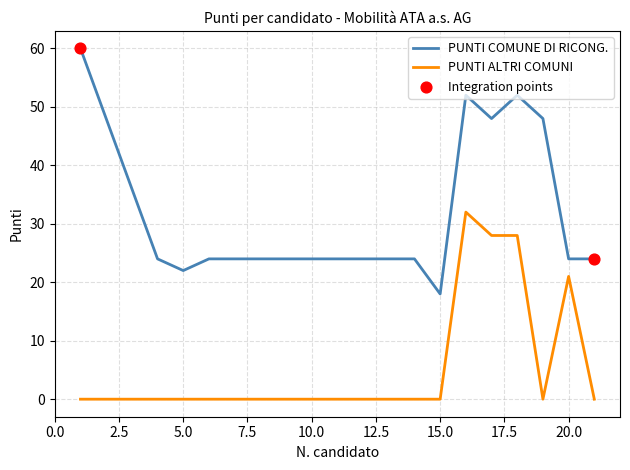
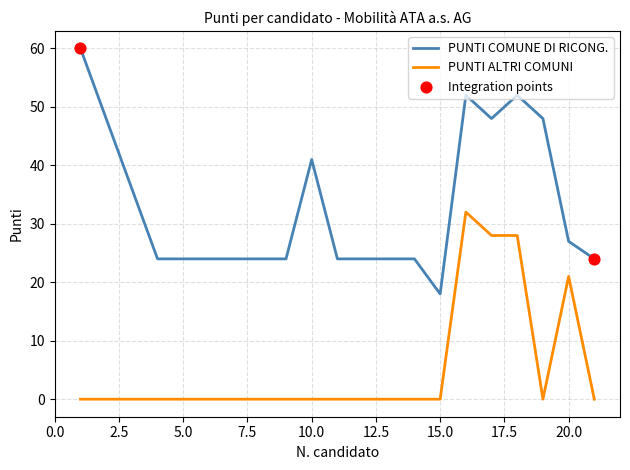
PUNTI COMUNE DI RICONG., 5.0: 22 -> 24
PUNTI COMUNE DI RICONG., 10.0: 24 -> 41
PUNTI COMUNE DI RICONG., 20.0: 24 -> 27
